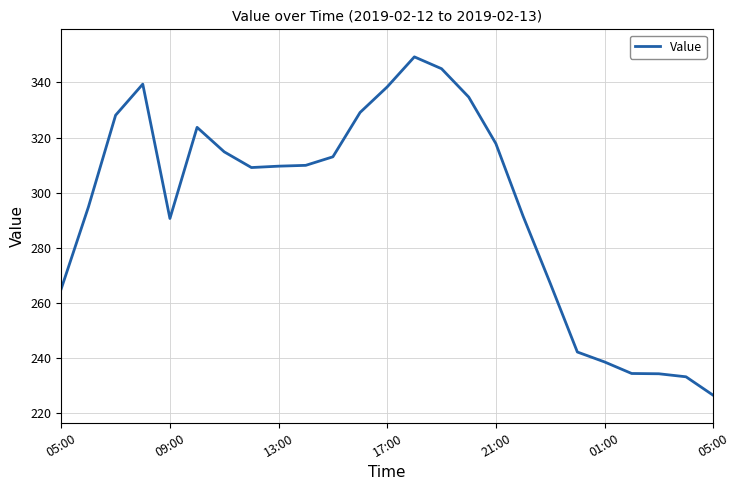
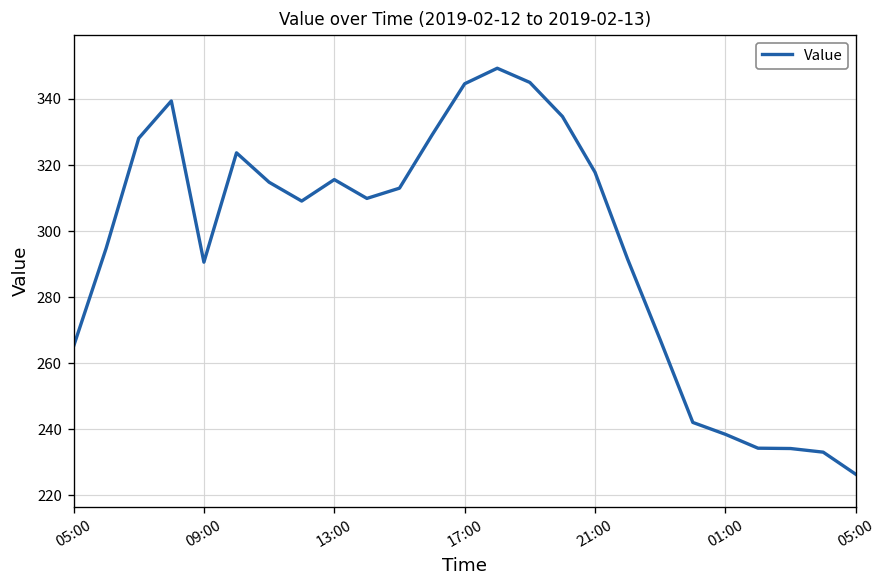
13:00: 310 -> 316
17:00: 338 -> 345
